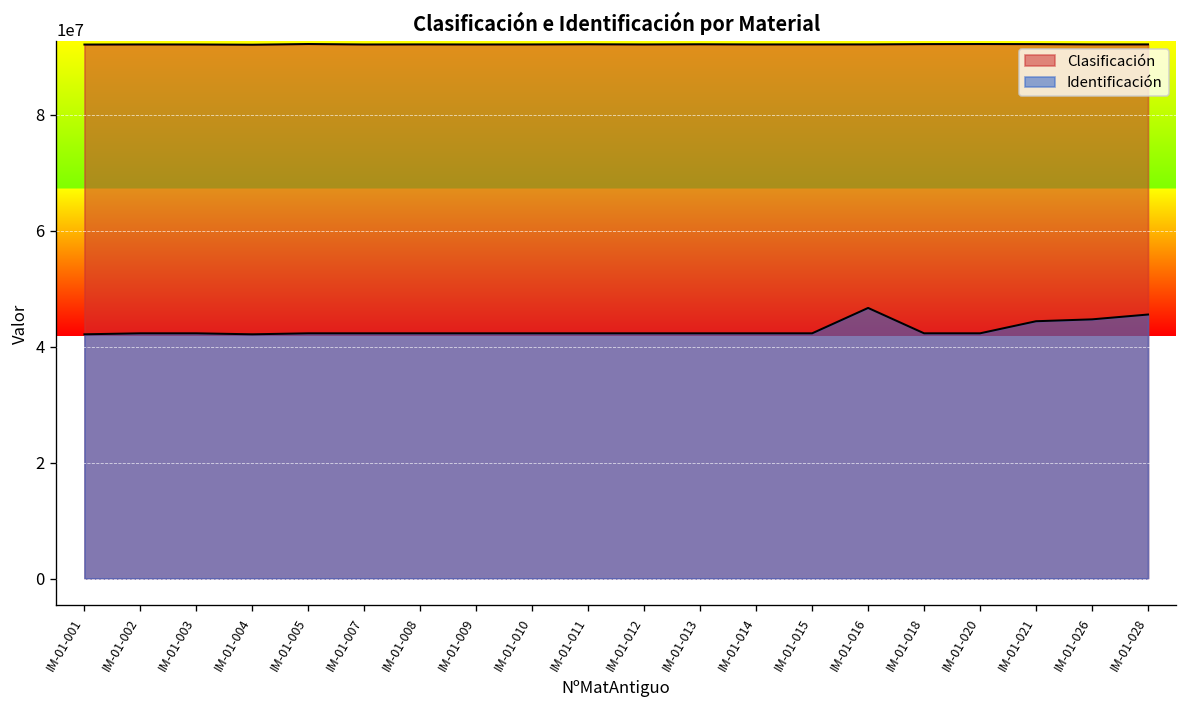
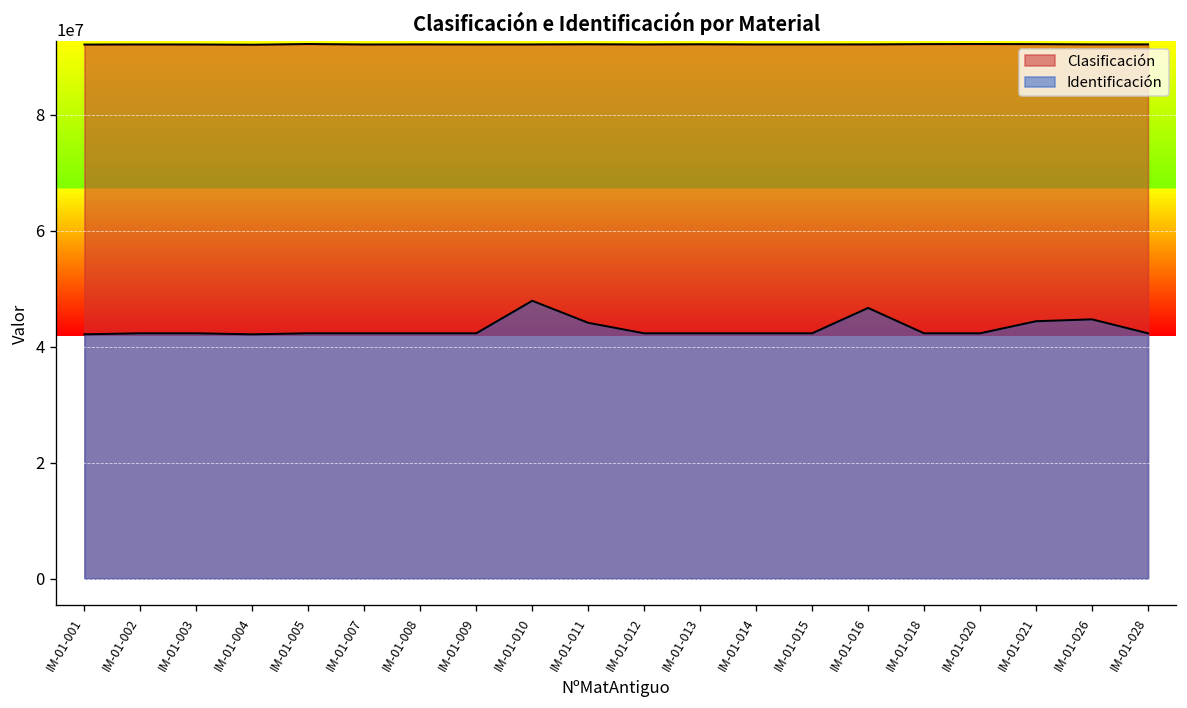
Identificación, IM-01-010: 42000000 -> 48000000
Identificación, IM-01-011: 42000000 -> 44000000
Identificación, IM-01-028: 46000000 -> 42000000
